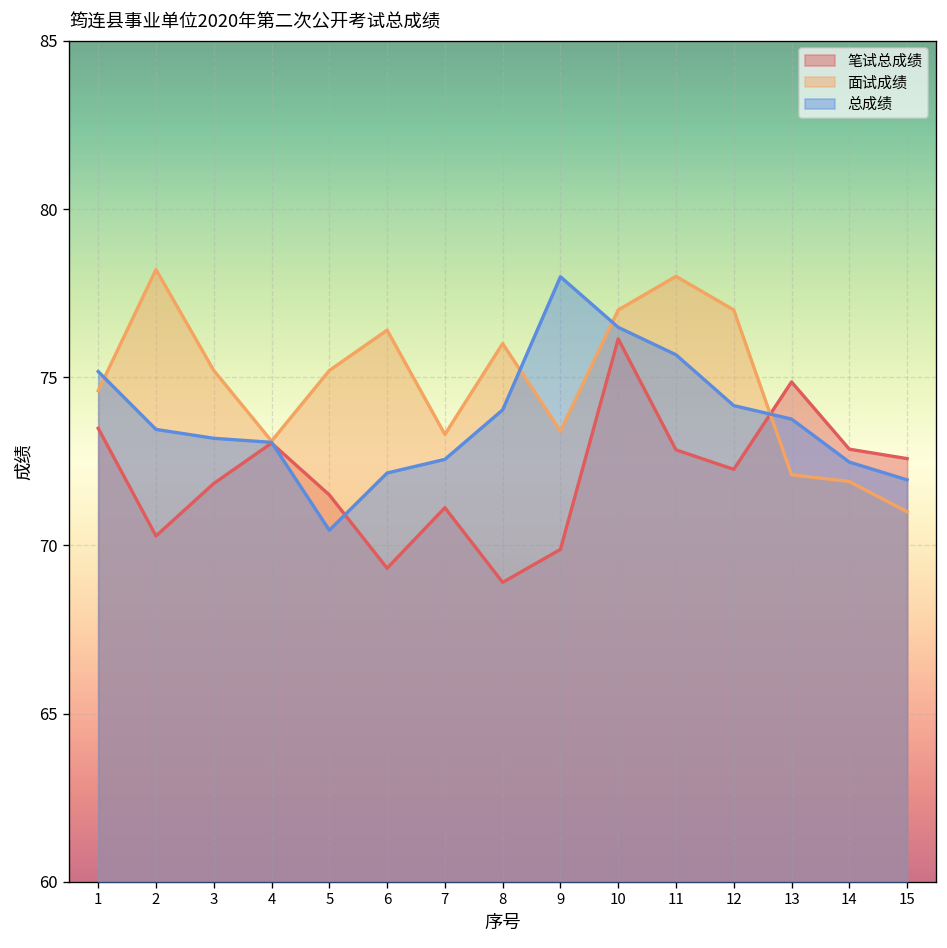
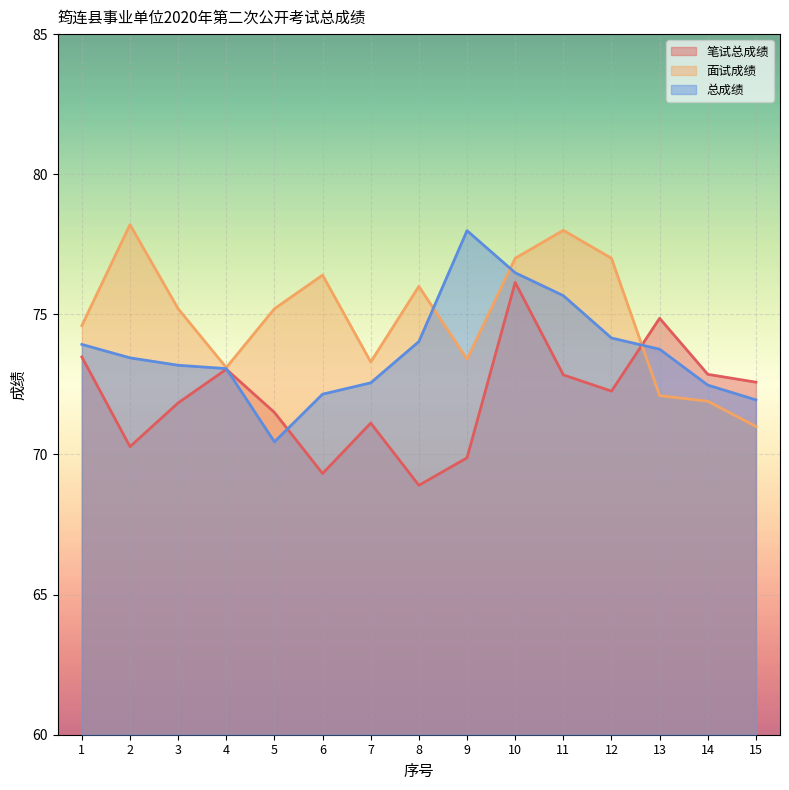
总成绩, 1: 75.2 -> 73.9
